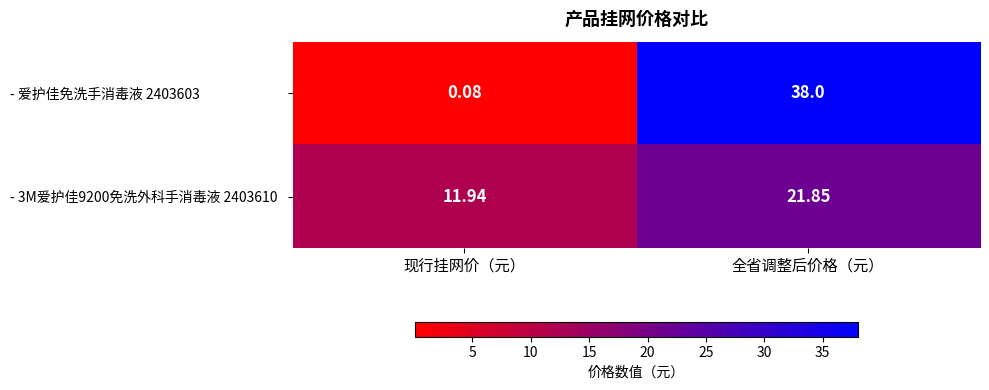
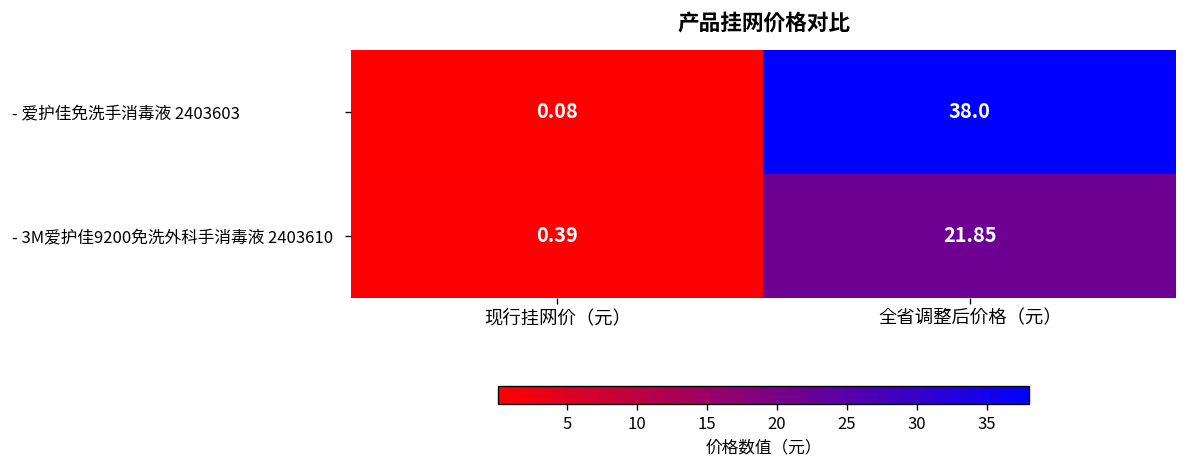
- 3M爱护佳9200免洗外科手消毒液 2403610, 现行挂网价（元）: 11.94 -> 0.39
